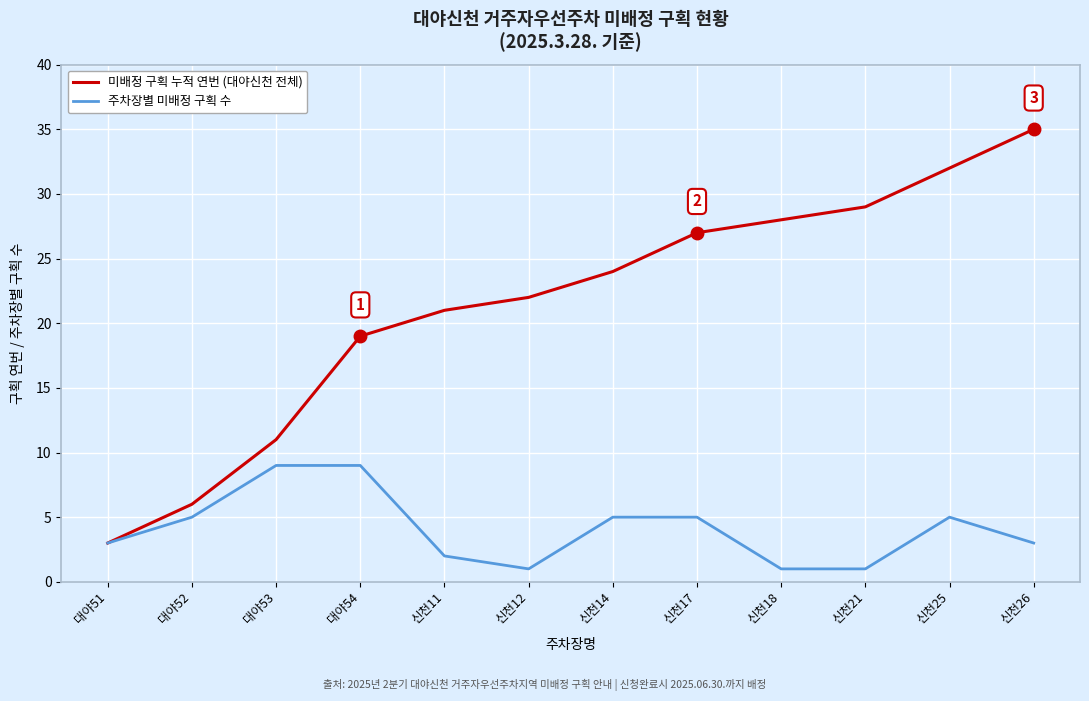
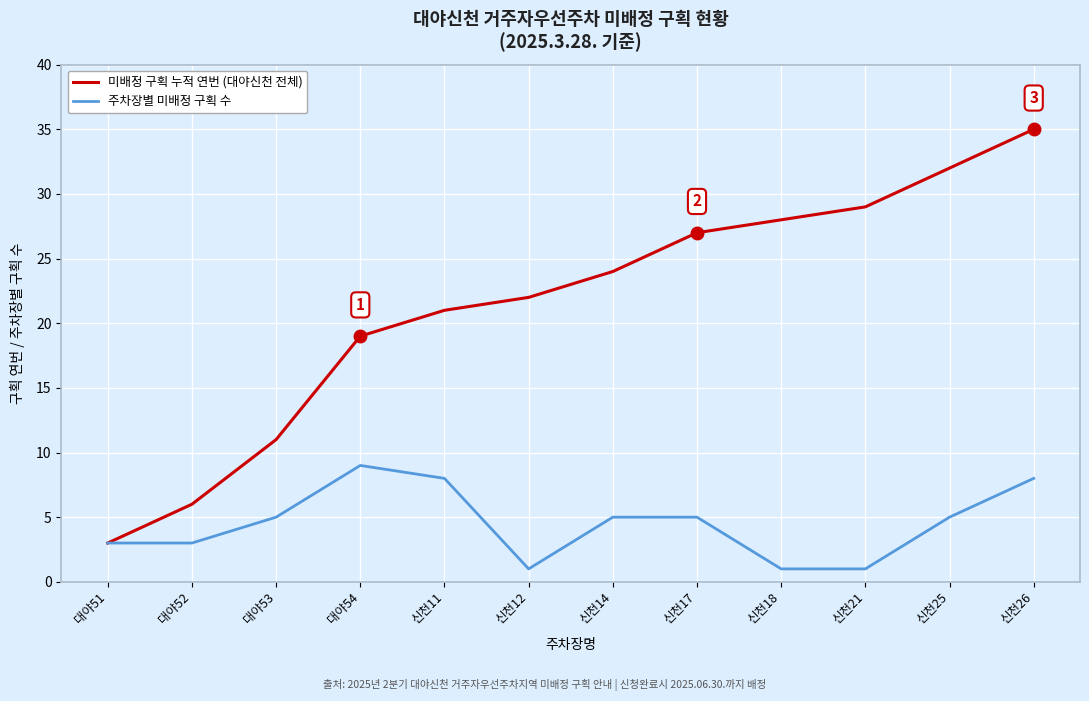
주차장별 미배정 구획 수, 대야52: 5 -> 3
주차장별 미배정 구획 수, 대야53: 9 -> 5
주차장별 미배정 구획 수, 신천11: 2 -> 8
주차장별 미배정 구획 수, 신천26: 3 -> 8
